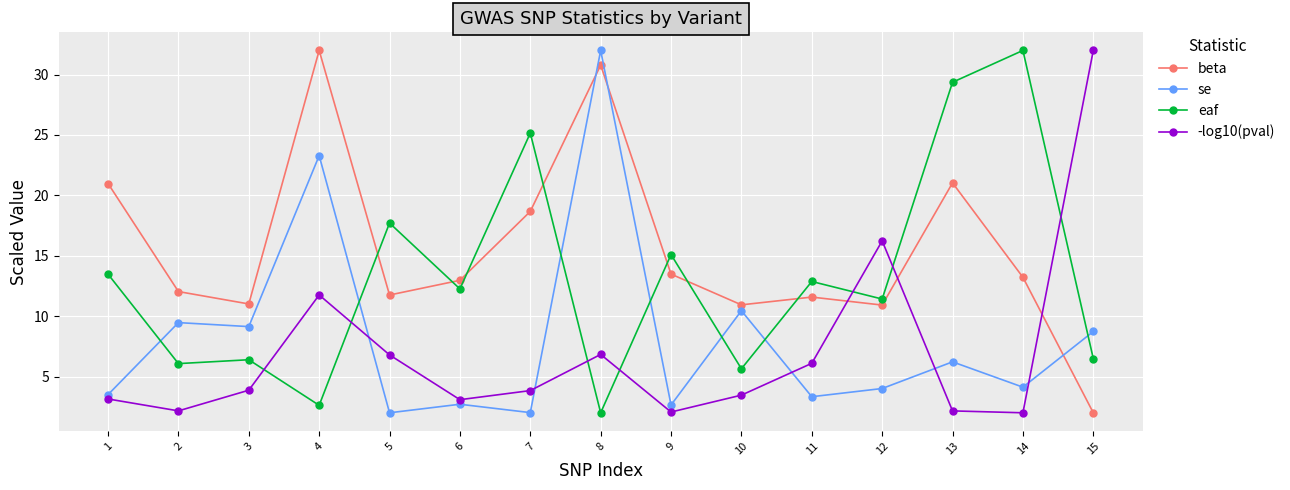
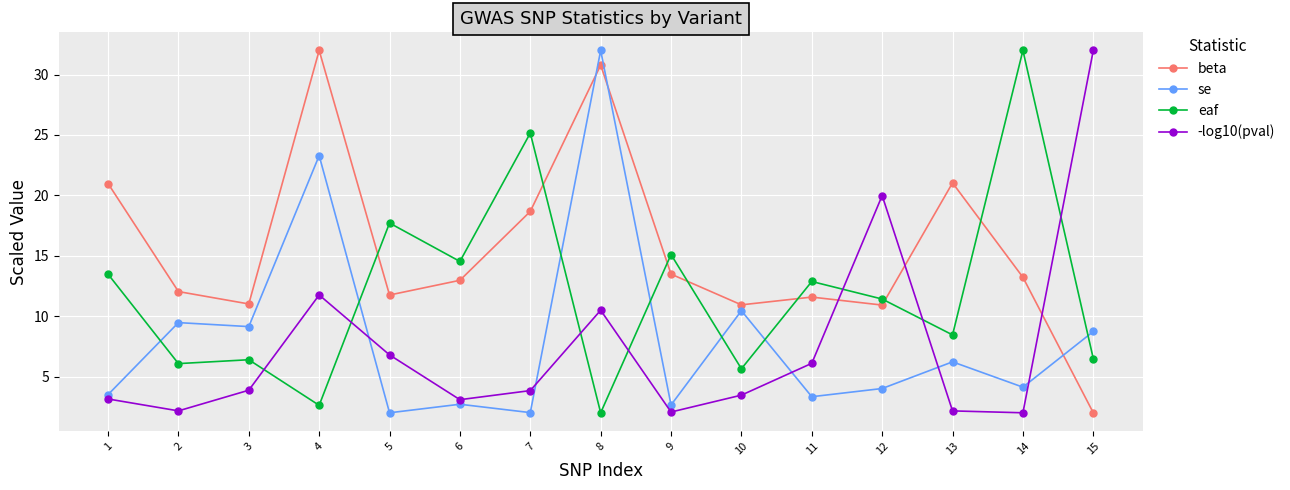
eaf, 6: 12.3 -> 14.5
-log10(pval), 8: 6.8 -> 10.5
-log10(pval), 12: 16.2 -> 20.0
eaf, 13: 29.4 -> 8.4
